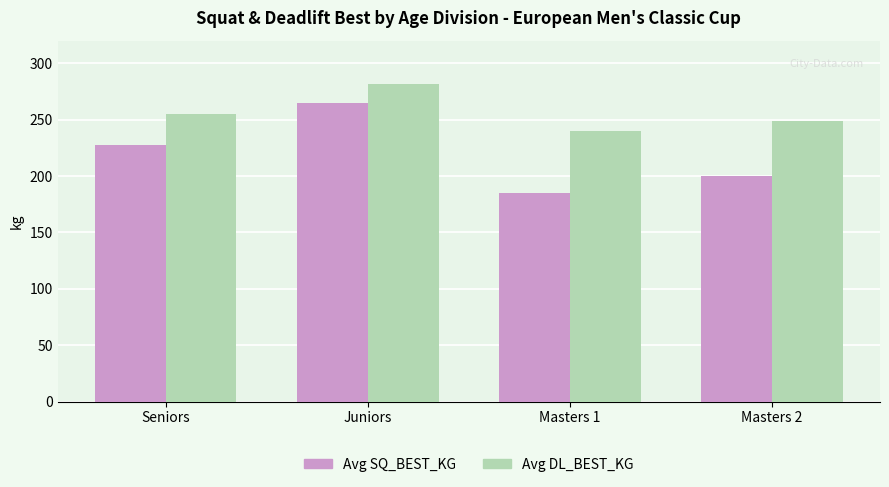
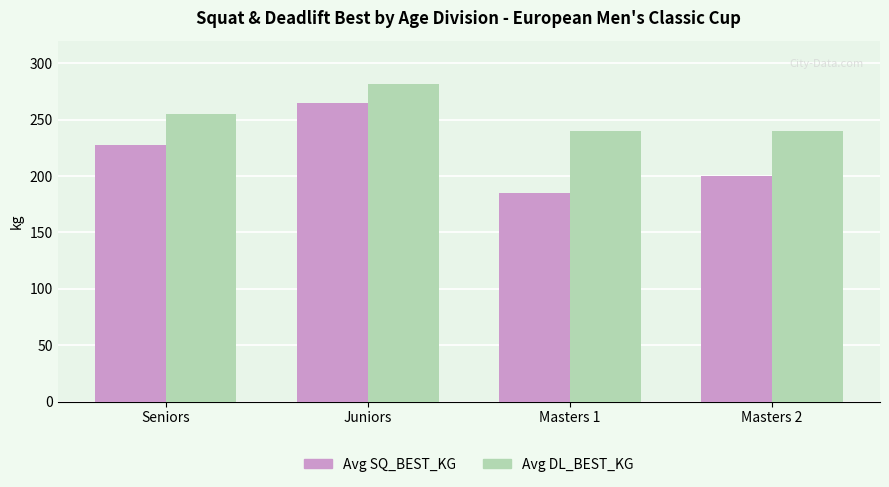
Avg DL_BEST_KG, Masters 2: 249 -> 240
